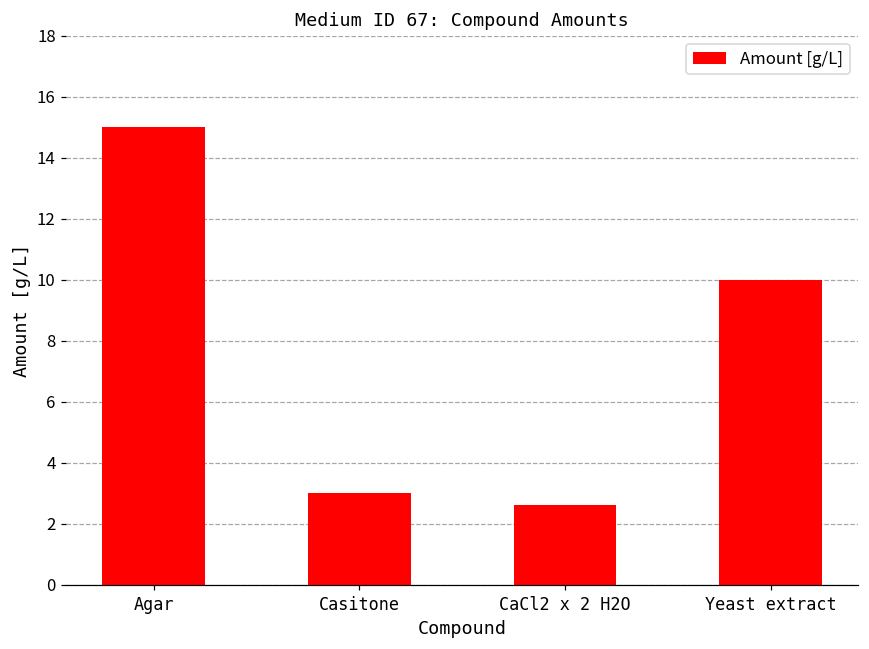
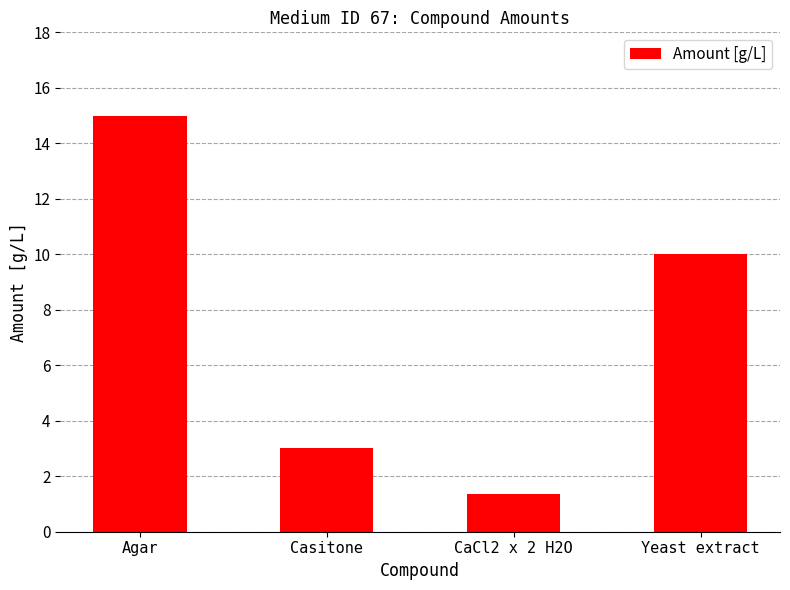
CaCl2 x 2 H2O: 2.6 -> 1.4
